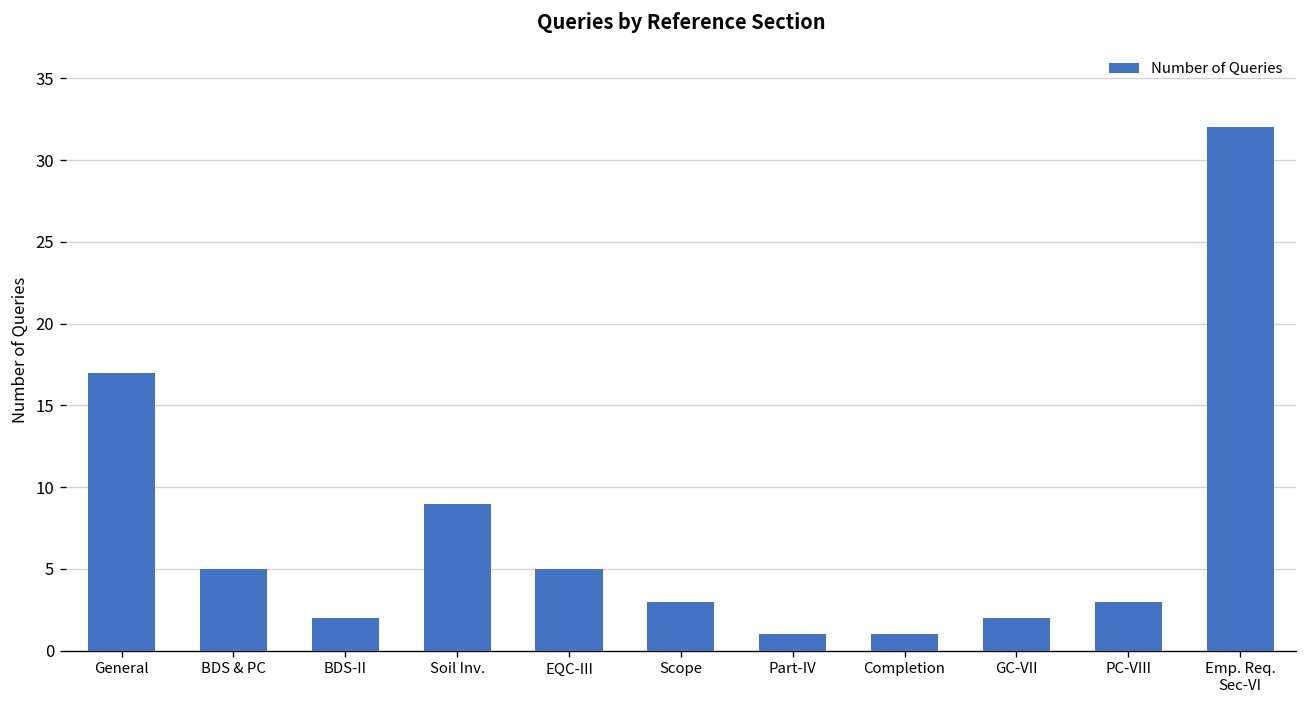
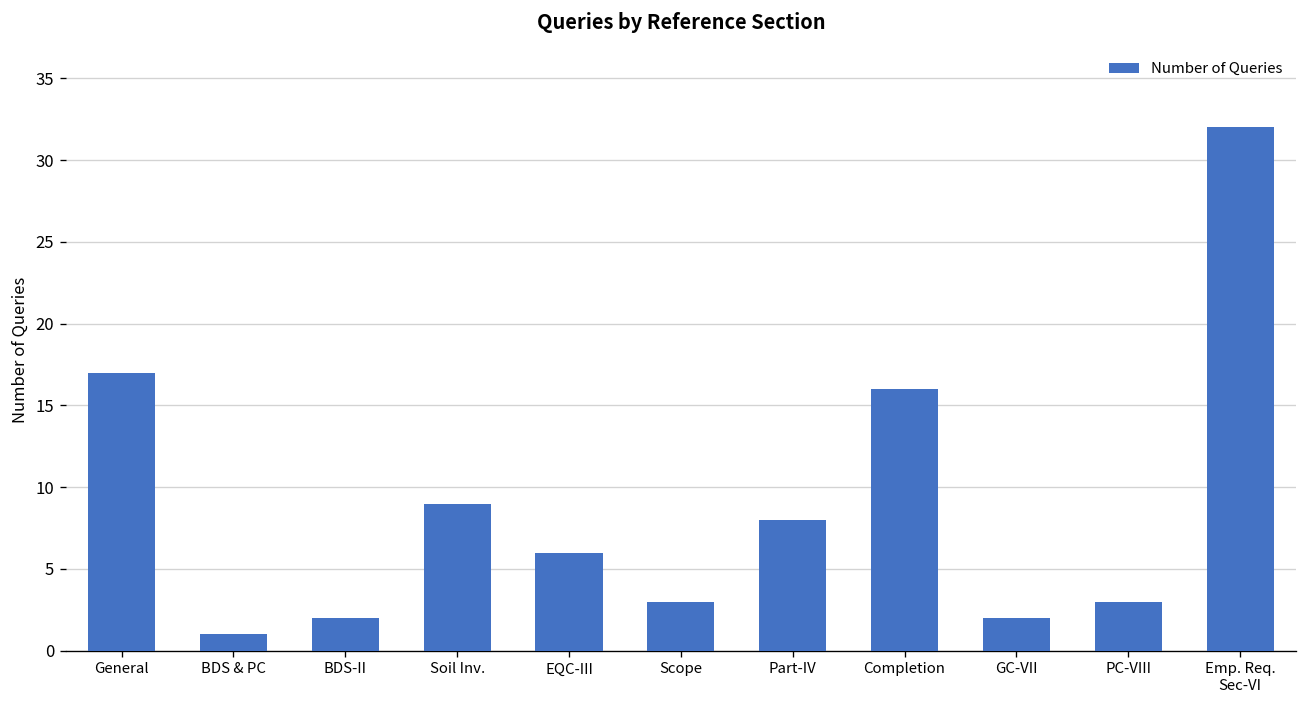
BDS & PC: 5 -> 1
EQC-III: 5 -> 6
Part-IV: 1 -> 8
Completion: 1 -> 16
